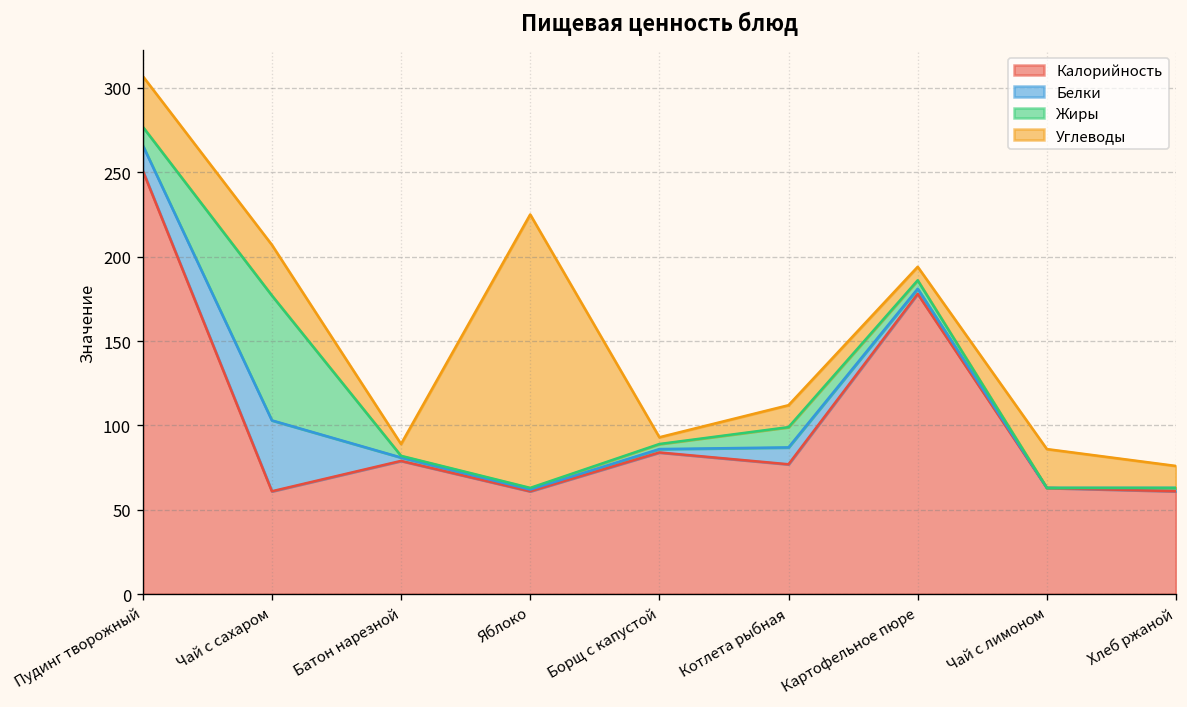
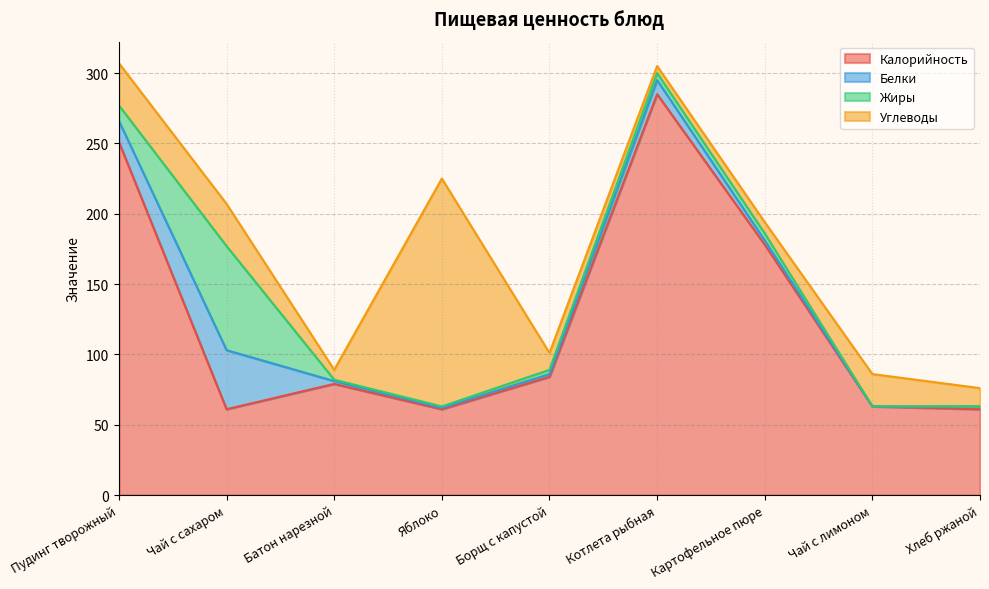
Углеводы, Борщ с капустой: 4 -> 12
Калорийность, Котлета рыбная: 77 -> 285
Жиры, Котлета рыбная: 12 -> 5
Углеводы, Котлета рыбная: 13 -> 5
